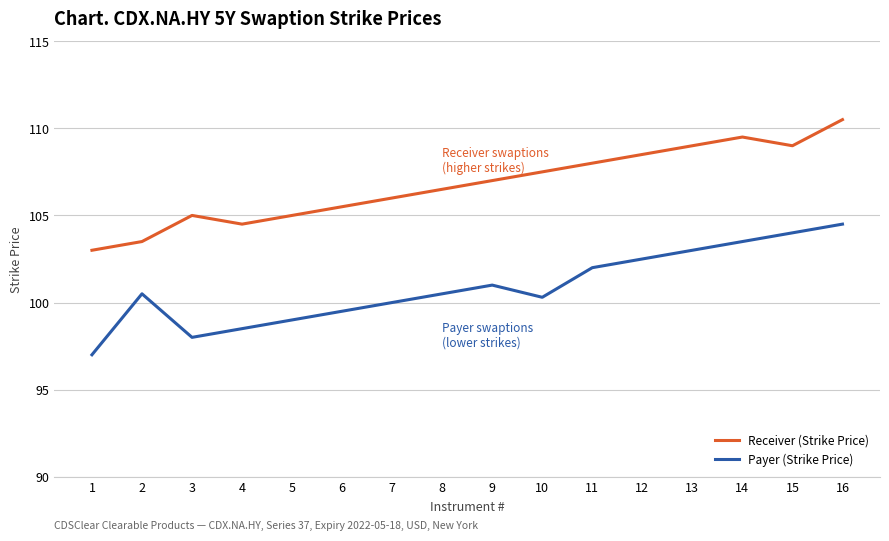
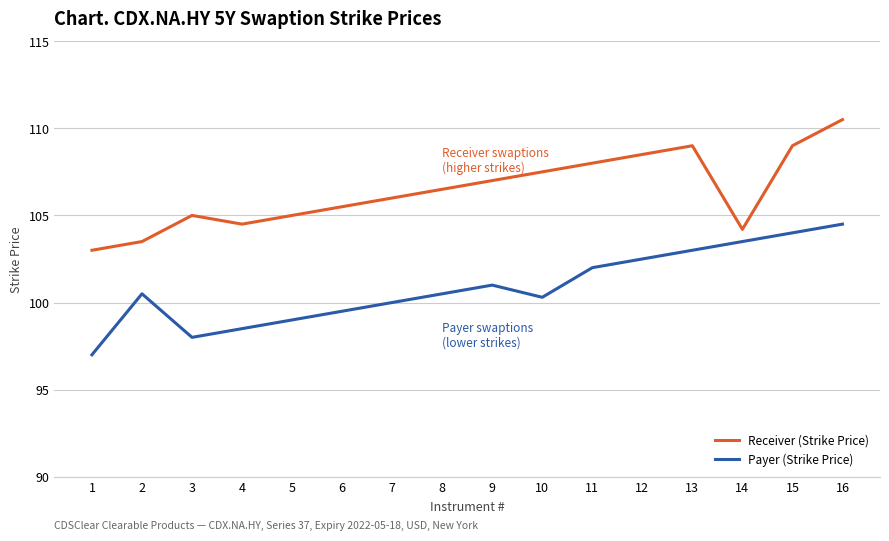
Receiver (Strike Price), 14: 109.5 -> 104.2
